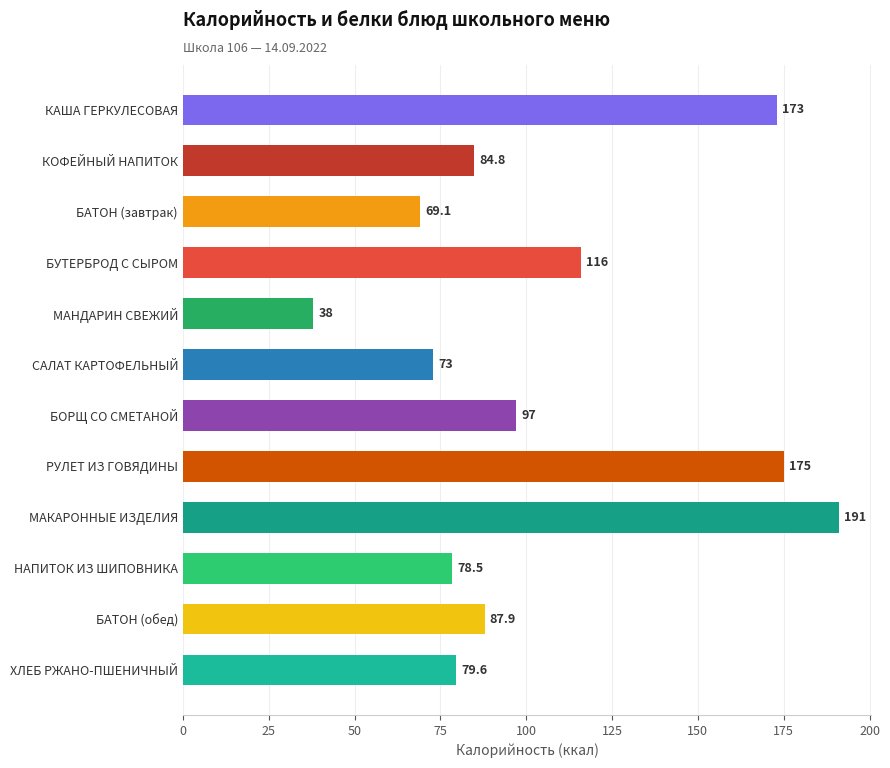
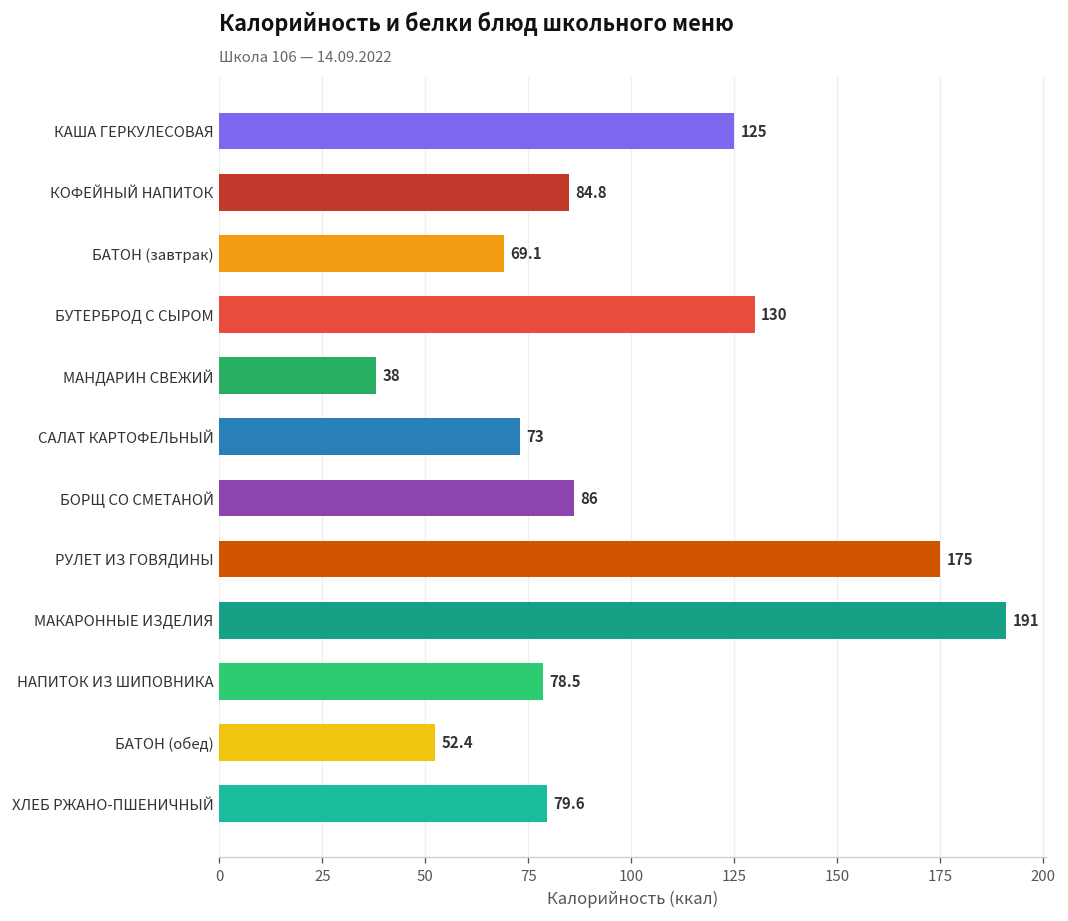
КАША ГЕРКУЛЕСОВАЯ: 173 -> 125
БУТЕРБРОД С СЫРОМ: 116 -> 130
БОРЩ СО СМЕТАНОЙ: 97 -> 86
БАТОН (обед): 87.9 -> 52.4
